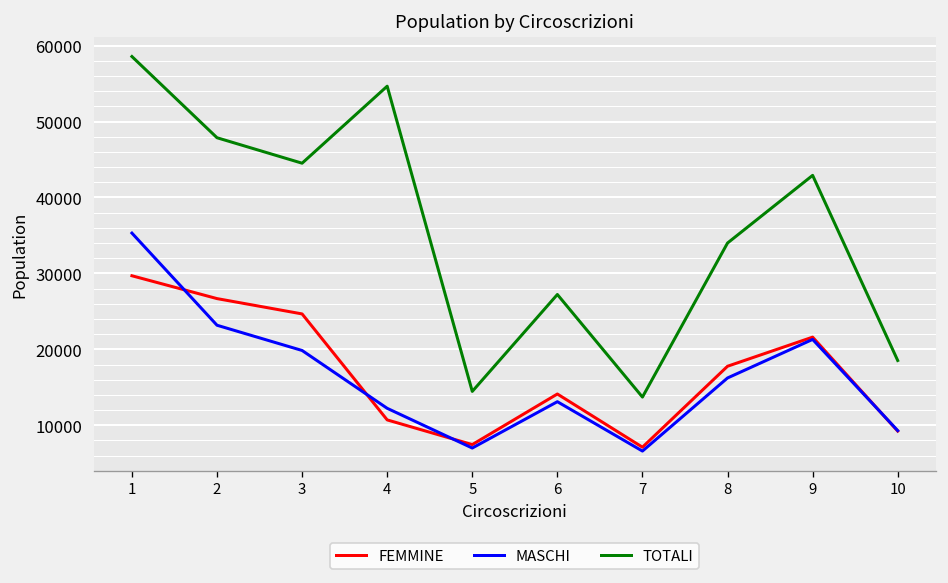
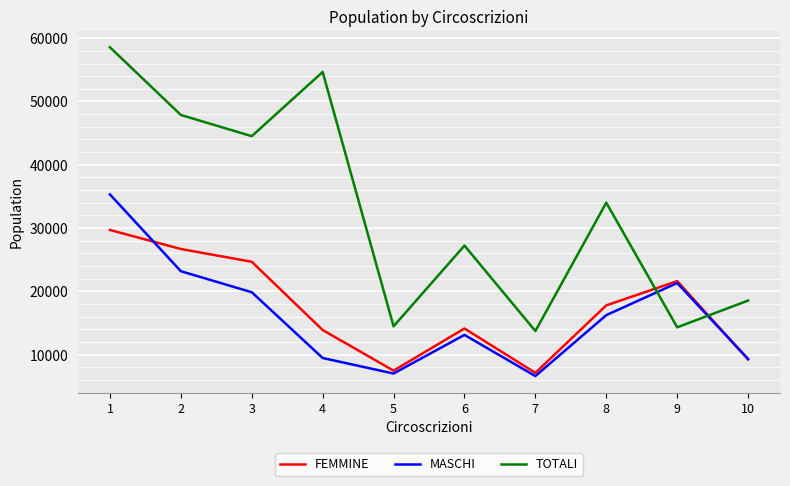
FEMMINE, 4: 11000 -> 14000
MASCHI, 4: 12000 -> 9000
TOTALI, 9: 43000 -> 14000
